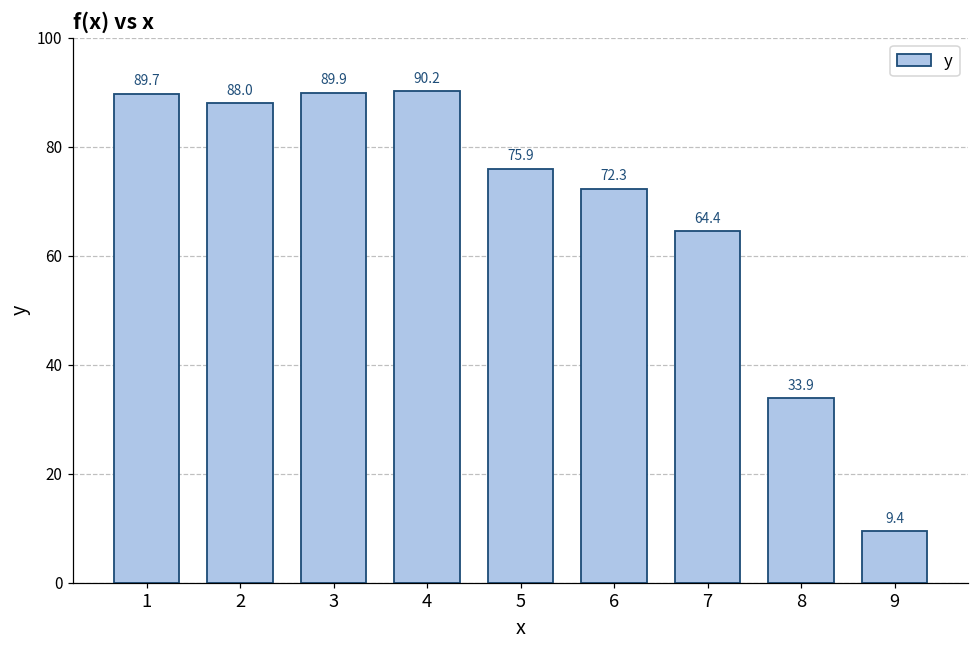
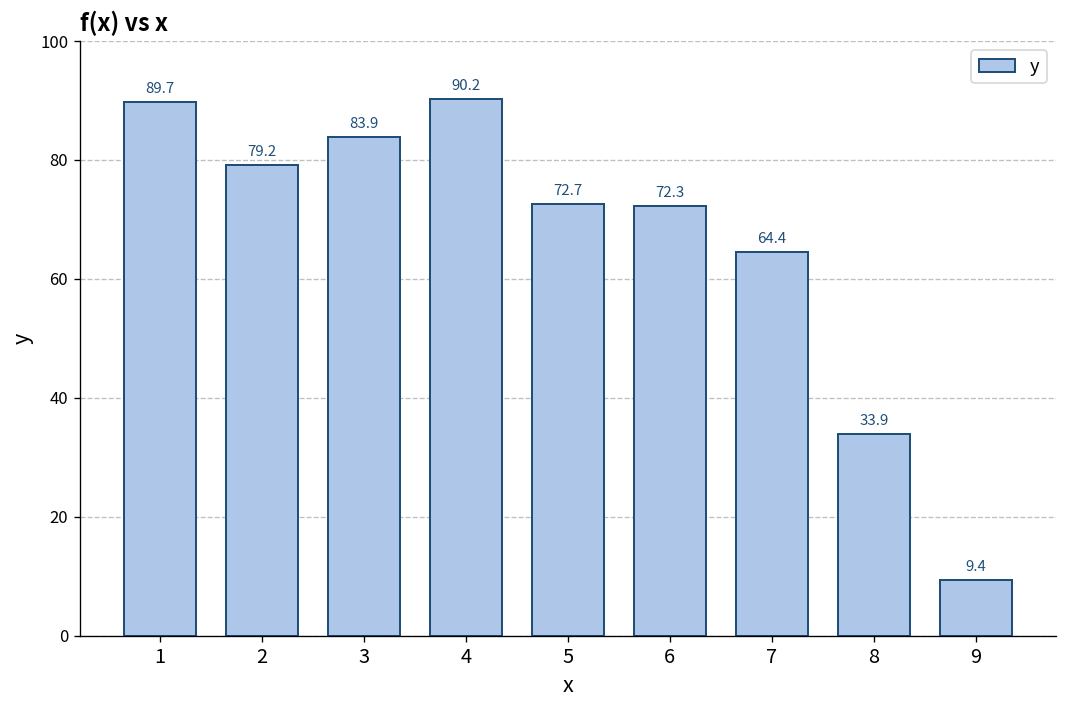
2: 88.0 -> 79.2
3: 89.9 -> 83.9
5: 75.9 -> 72.7
